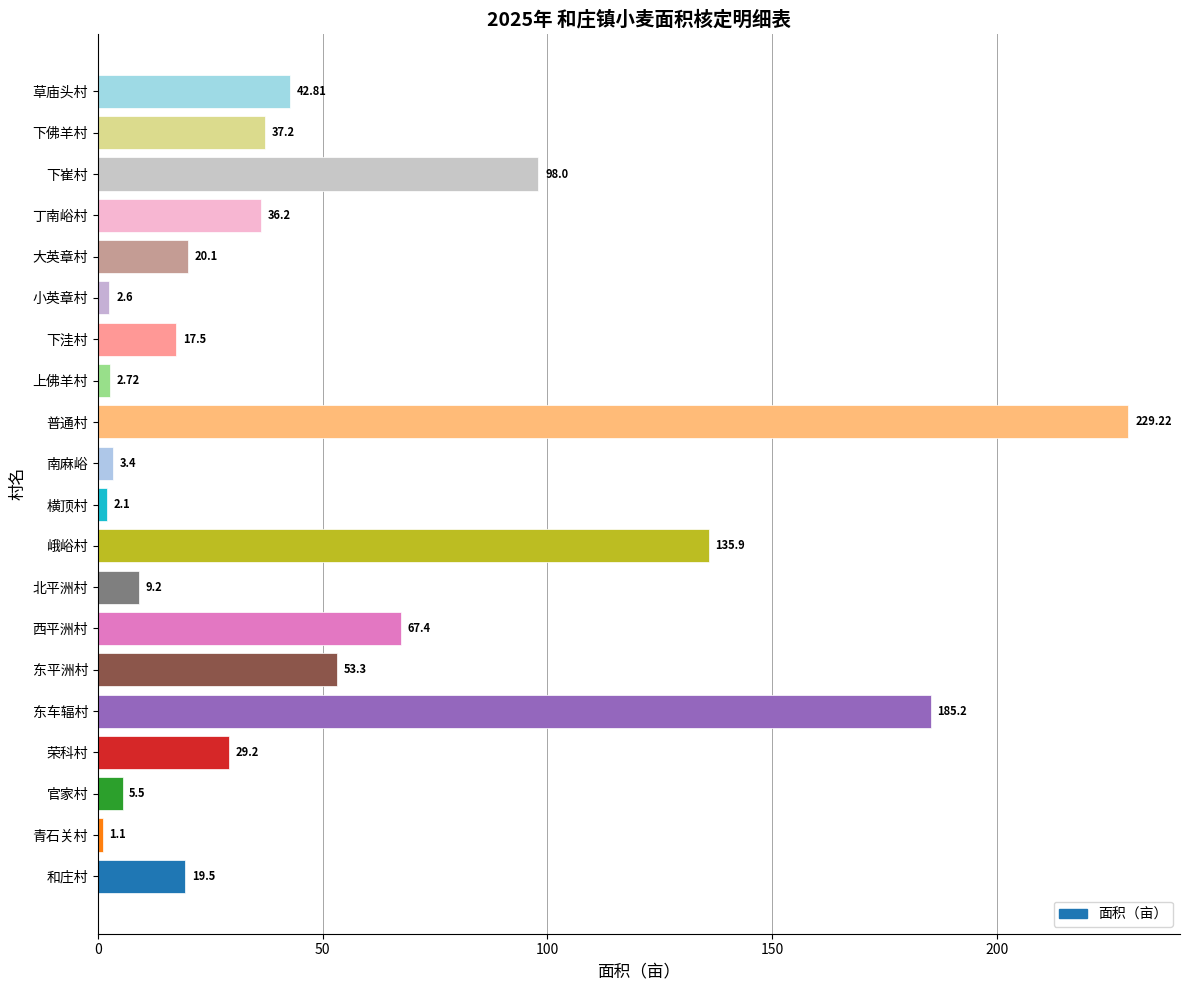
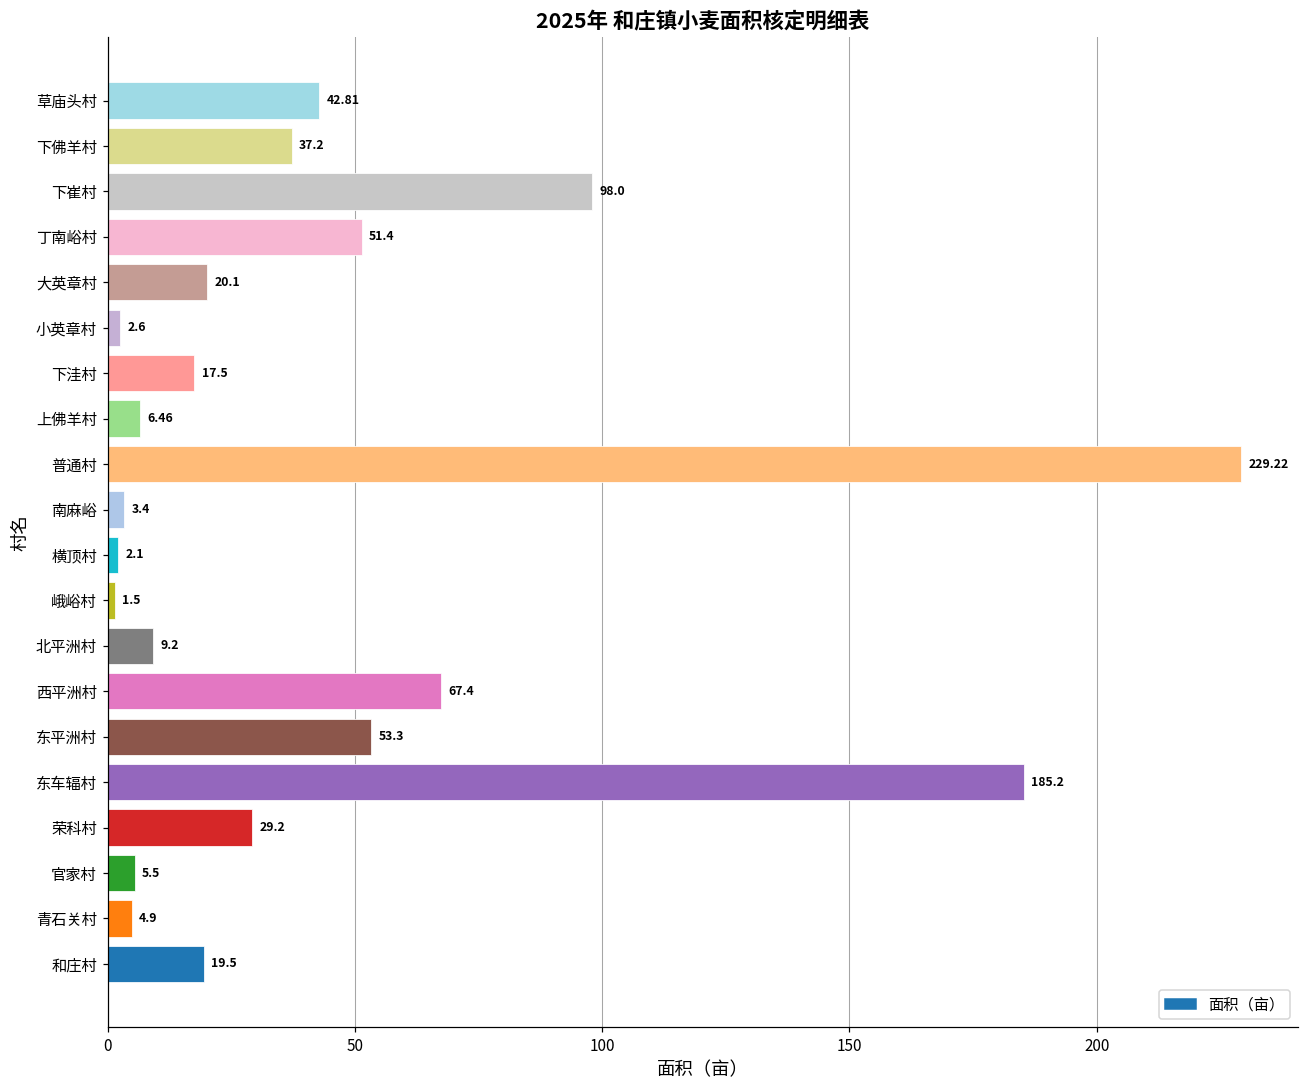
丁南峪村: 36.2 -> 51.4
上佛羊村: 2.72 -> 6.46
峨峪村: 135.9 -> 1.5
青石关村: 1.1 -> 4.9
